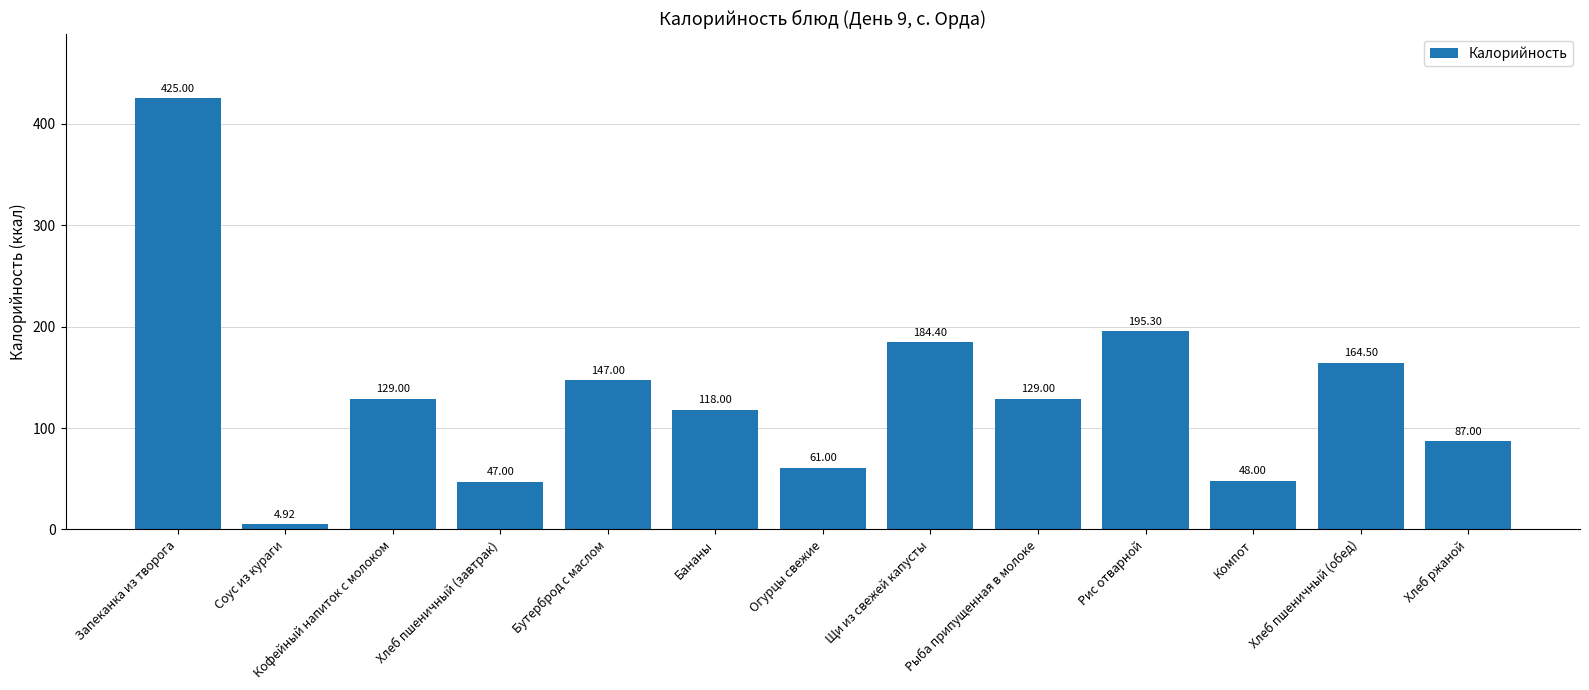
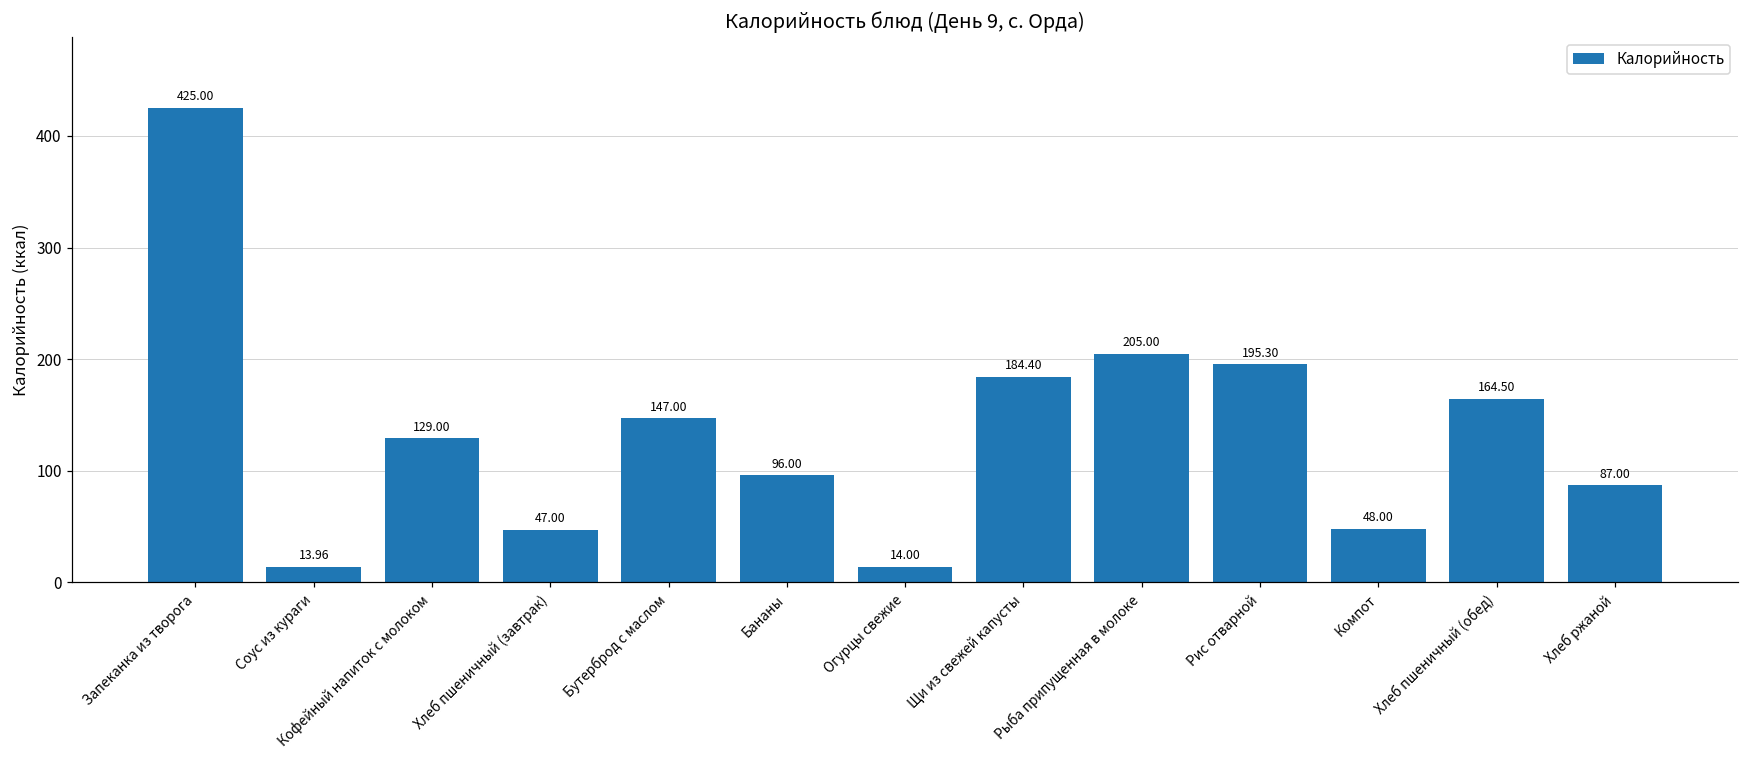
Соус из кураги: 4.92 -> 13.96
Бананы: 118.00 -> 96.00
Огурцы свежие: 61.00 -> 14.00
Рыба припущенная в молоке: 129.00 -> 205.00
